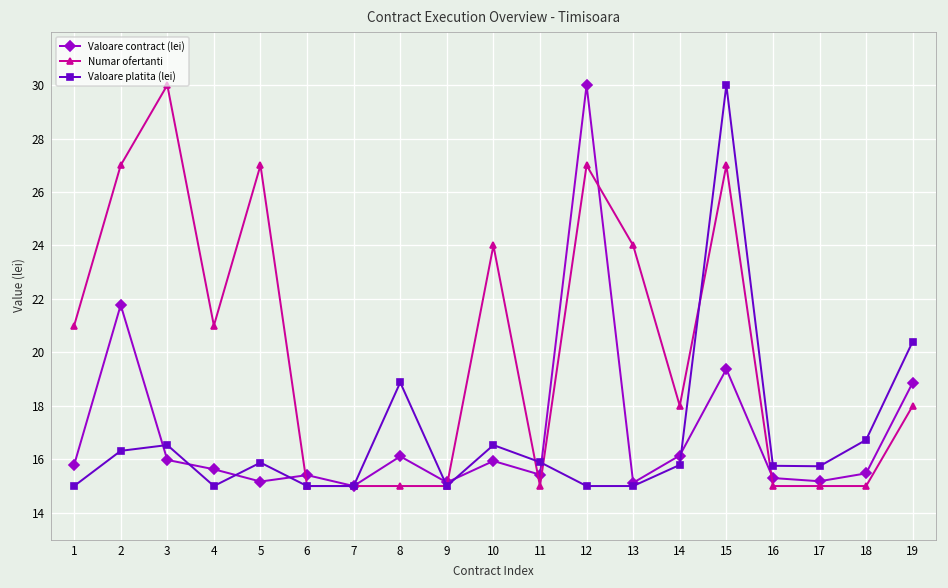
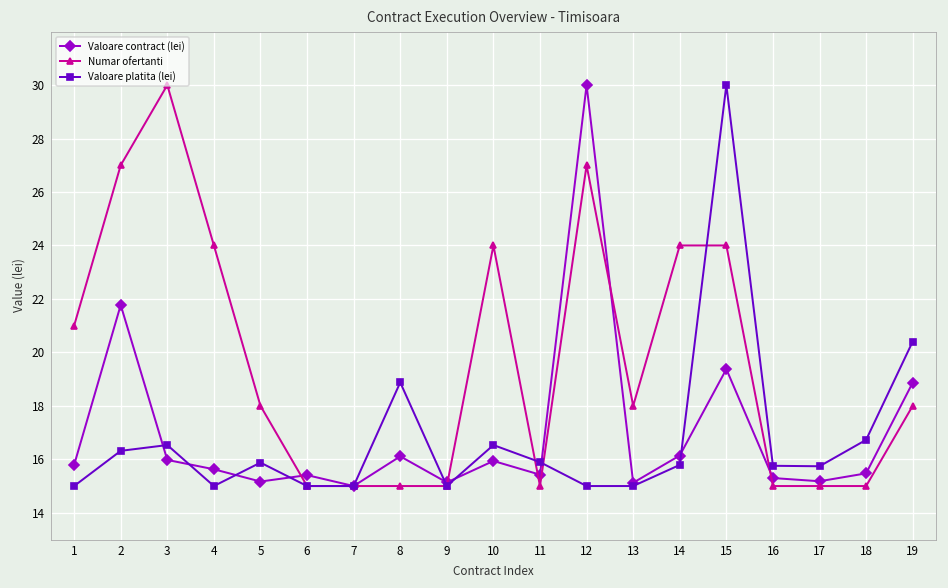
Numar ofertanti, 4: 21.0 -> 24.0
Numar ofertanti, 5: 27.0 -> 18.0
Numar ofertanti, 13: 24.0 -> 18.0
Numar ofertanti, 14: 18.0 -> 24.0
Numar ofertanti, 15: 27.0 -> 24.0
